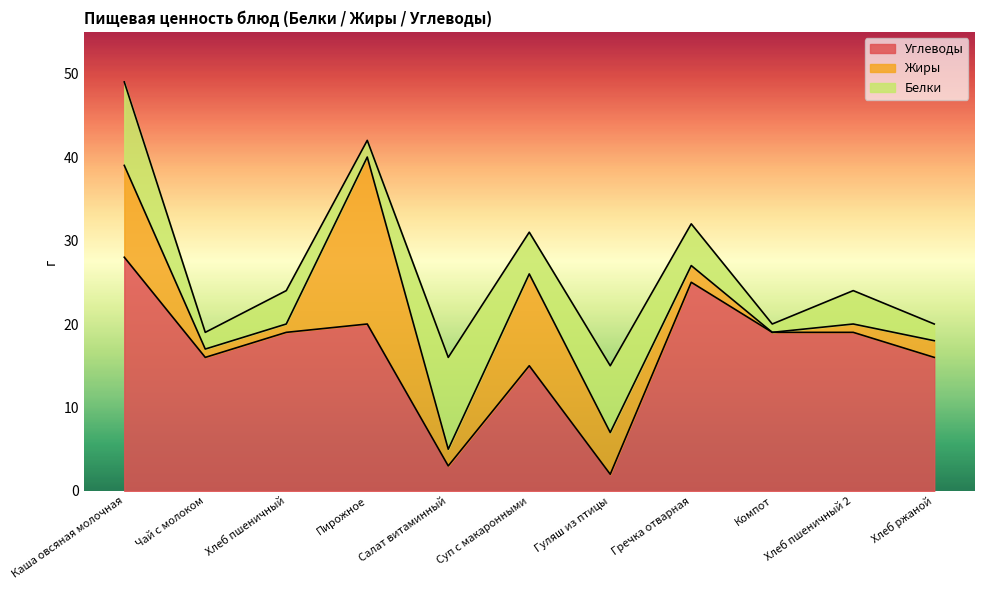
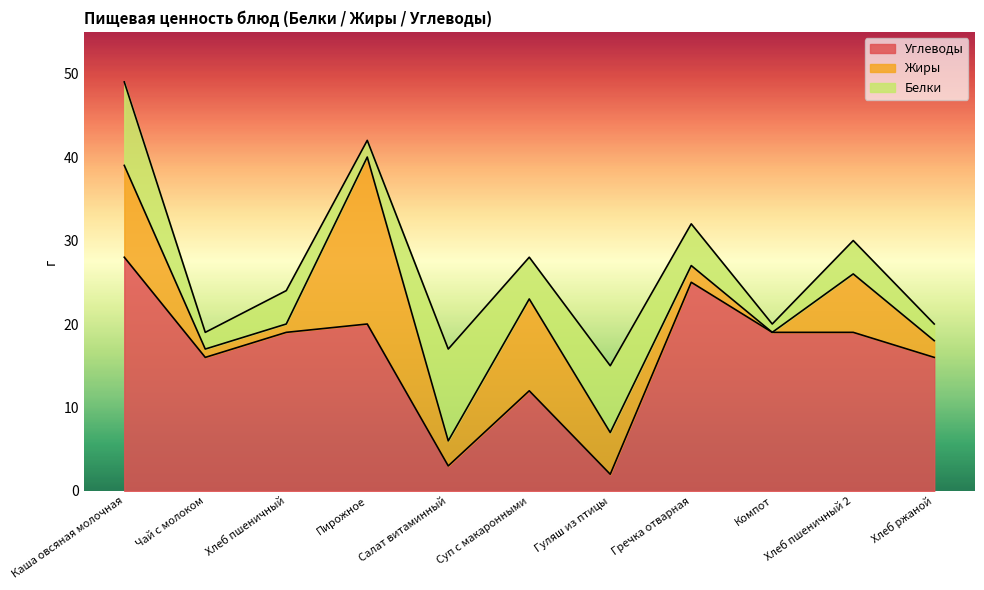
Жиры, Салат витаминный: 2 -> 3
Углеводы, Суп с макаронными: 15 -> 12
Жиры, Хлеб пшеничный 2: 1 -> 7
